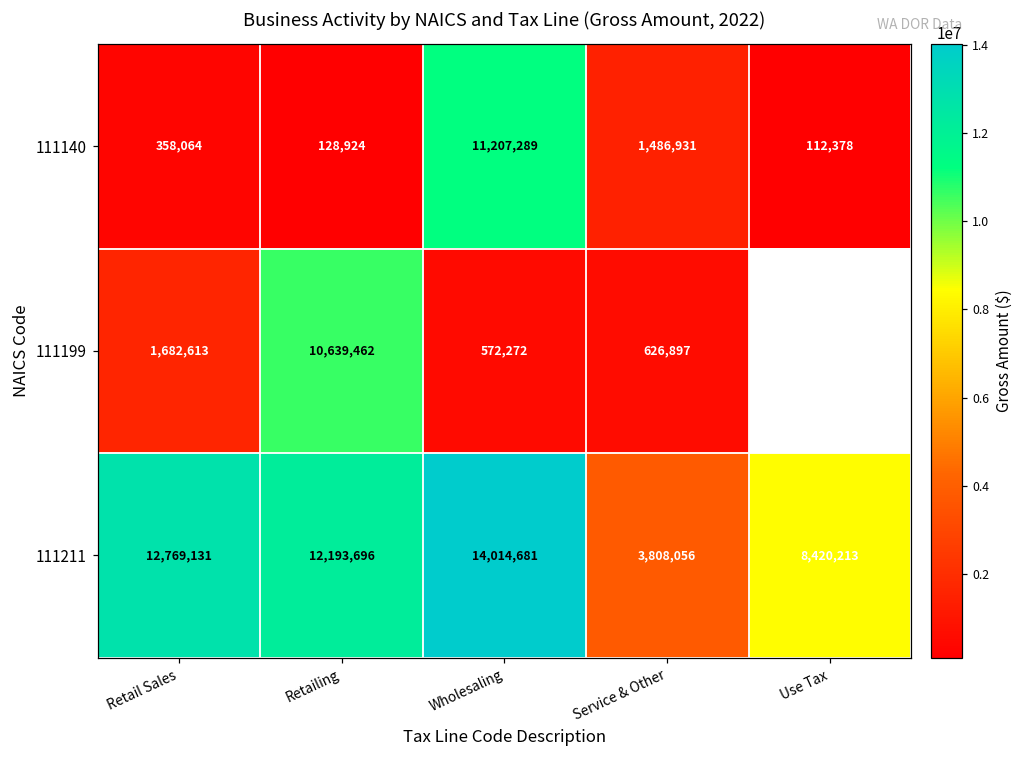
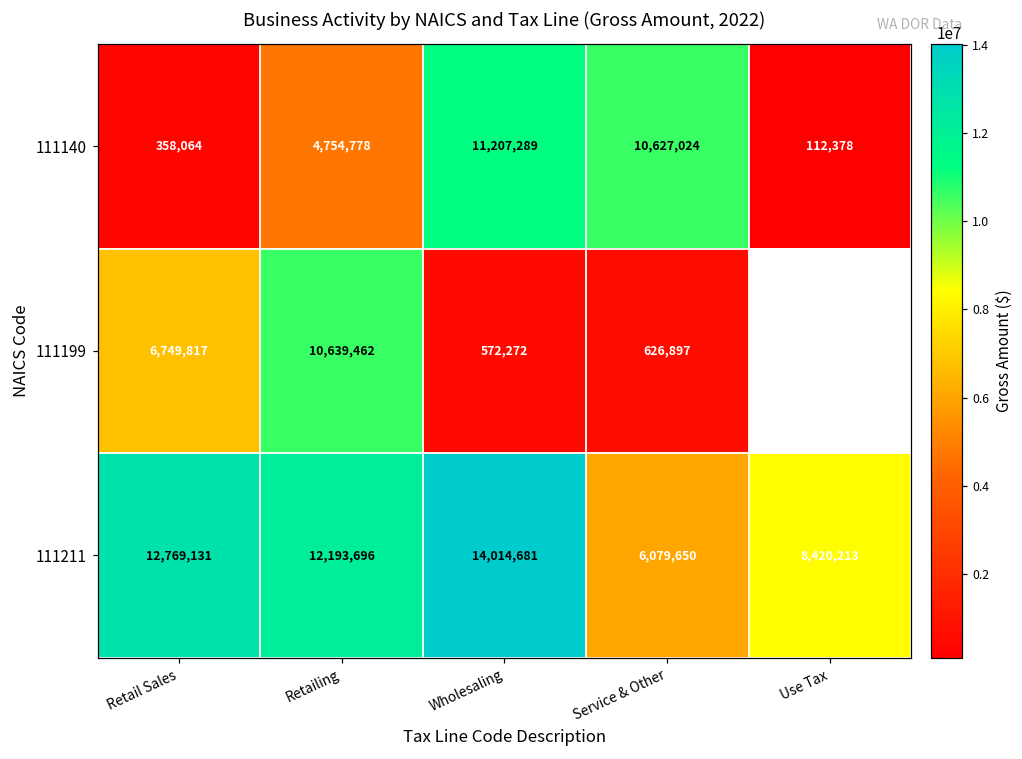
111140, Retailing: 128,924 -> 4,754,778
111140, Service & Other: 1,486,931 -> 10,627,024
111199, Retail Sales: 1,682,613 -> 6,749,817
111211, Service & Other: 3,808,056 -> 6,079,650
